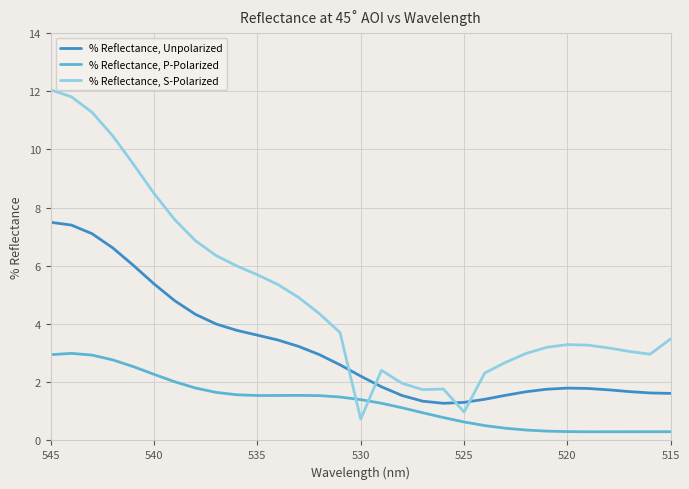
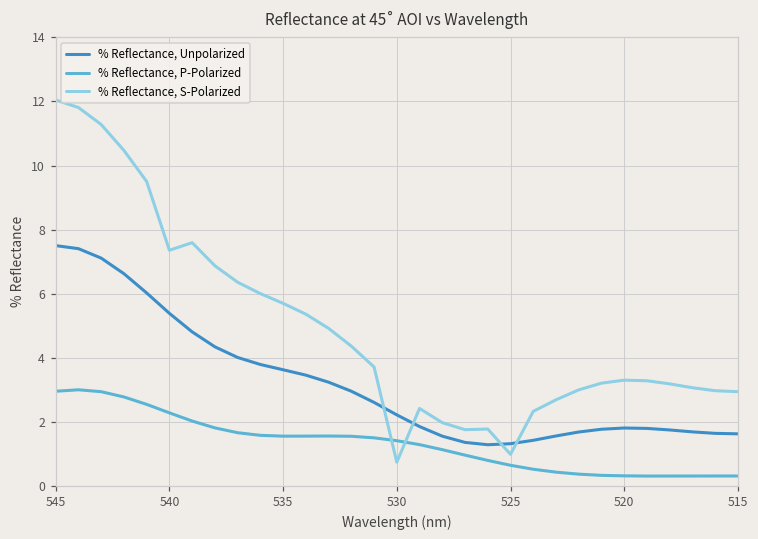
% Reflectance, S-Polarized, 540: 8.5 -> 7.4
% Reflectance, S-Polarized, 515: 3.5 -> 2.9
